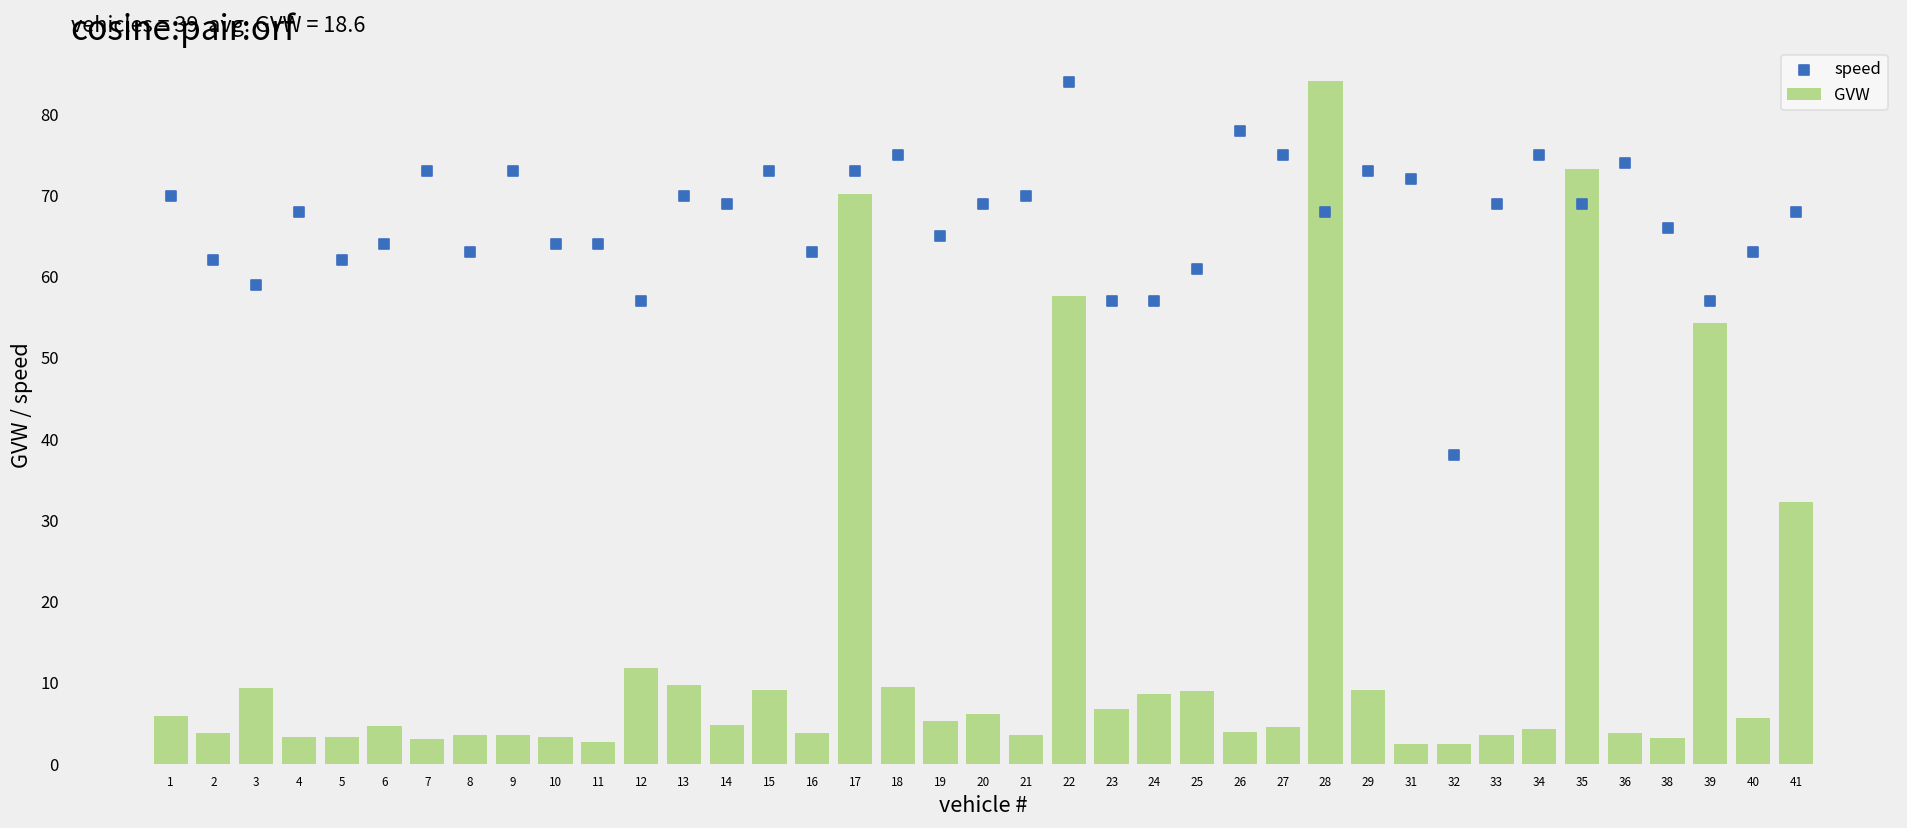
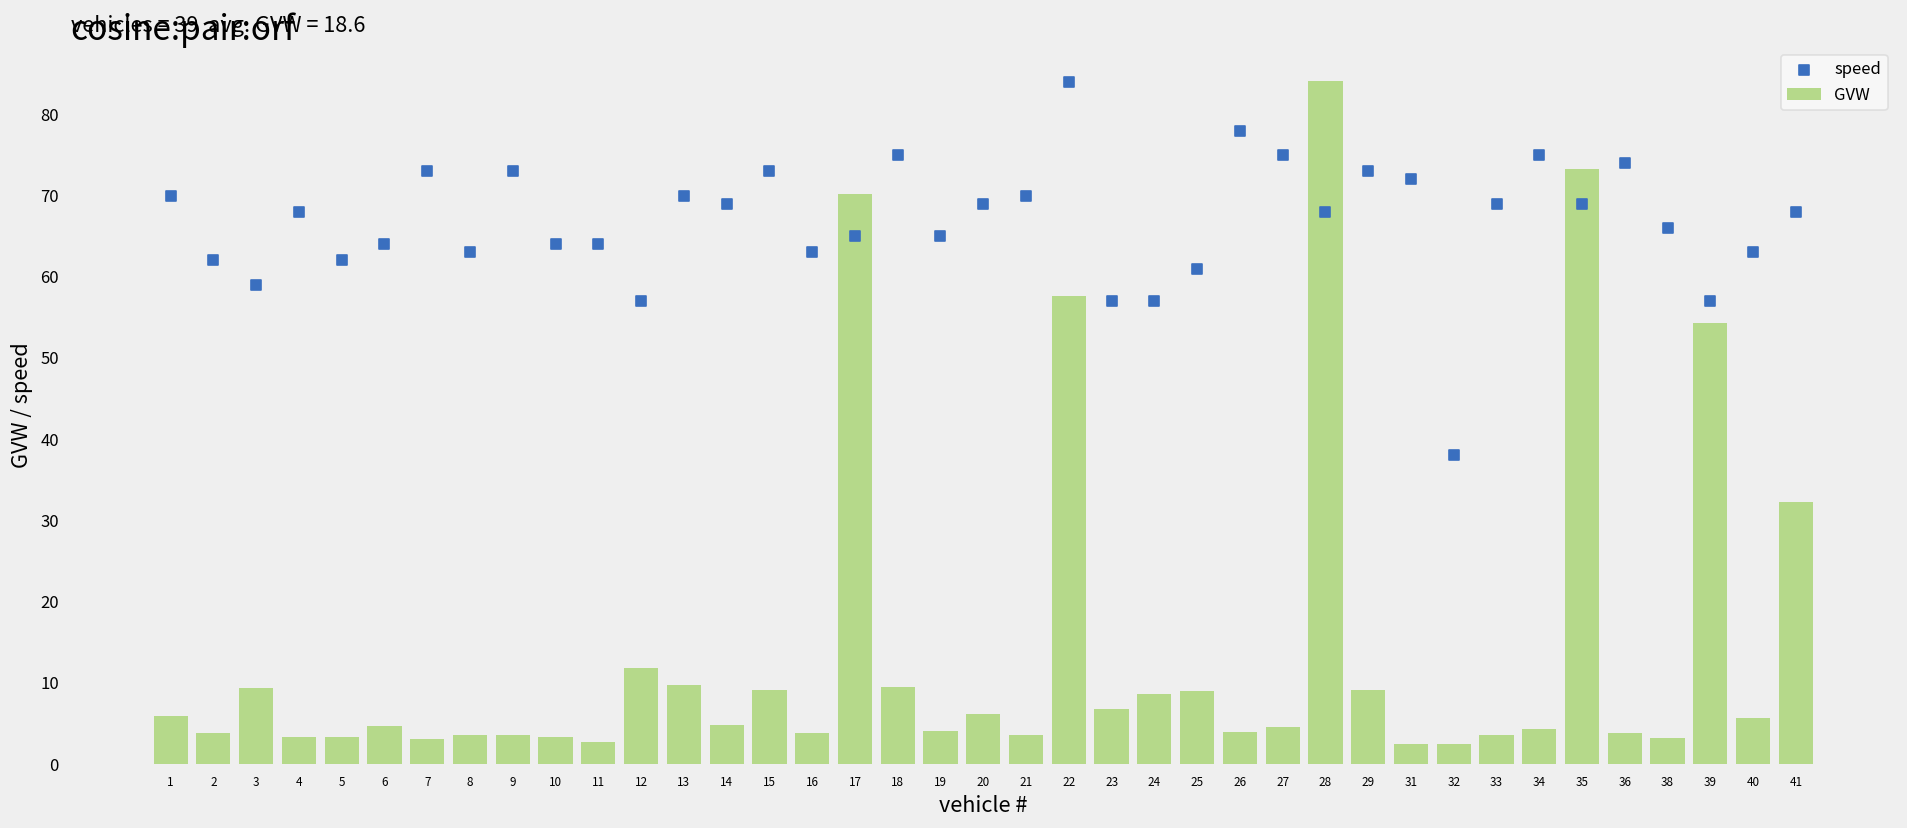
speed, 17: 73 -> 65
GVW, 19: 5 -> 4
